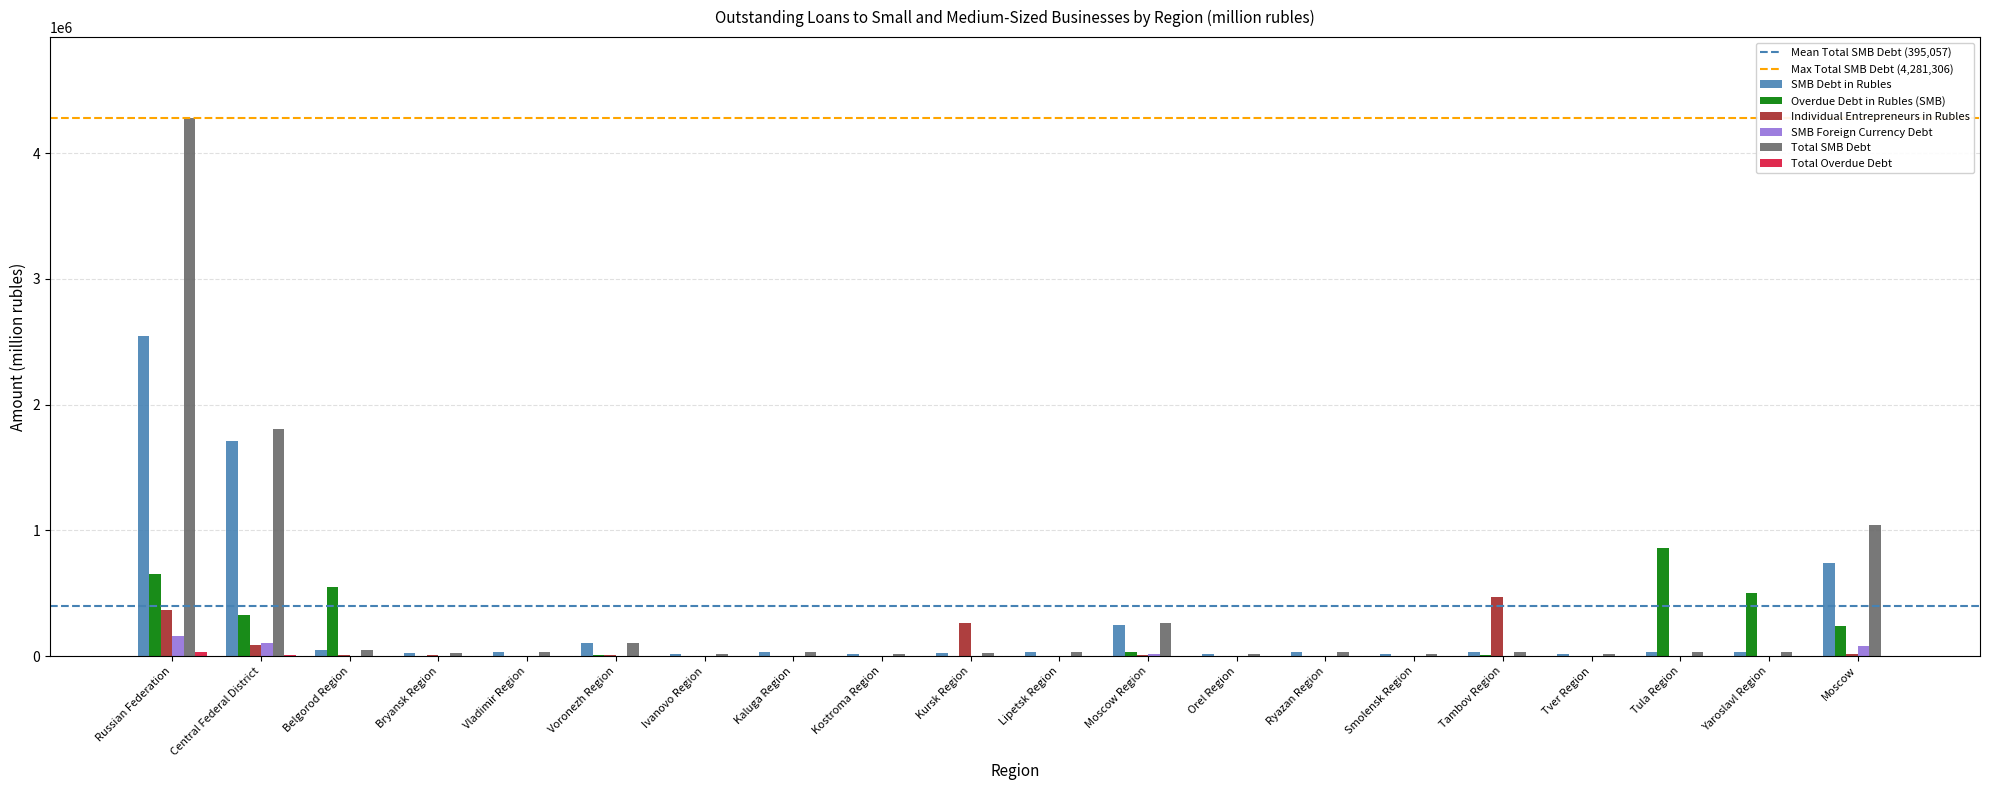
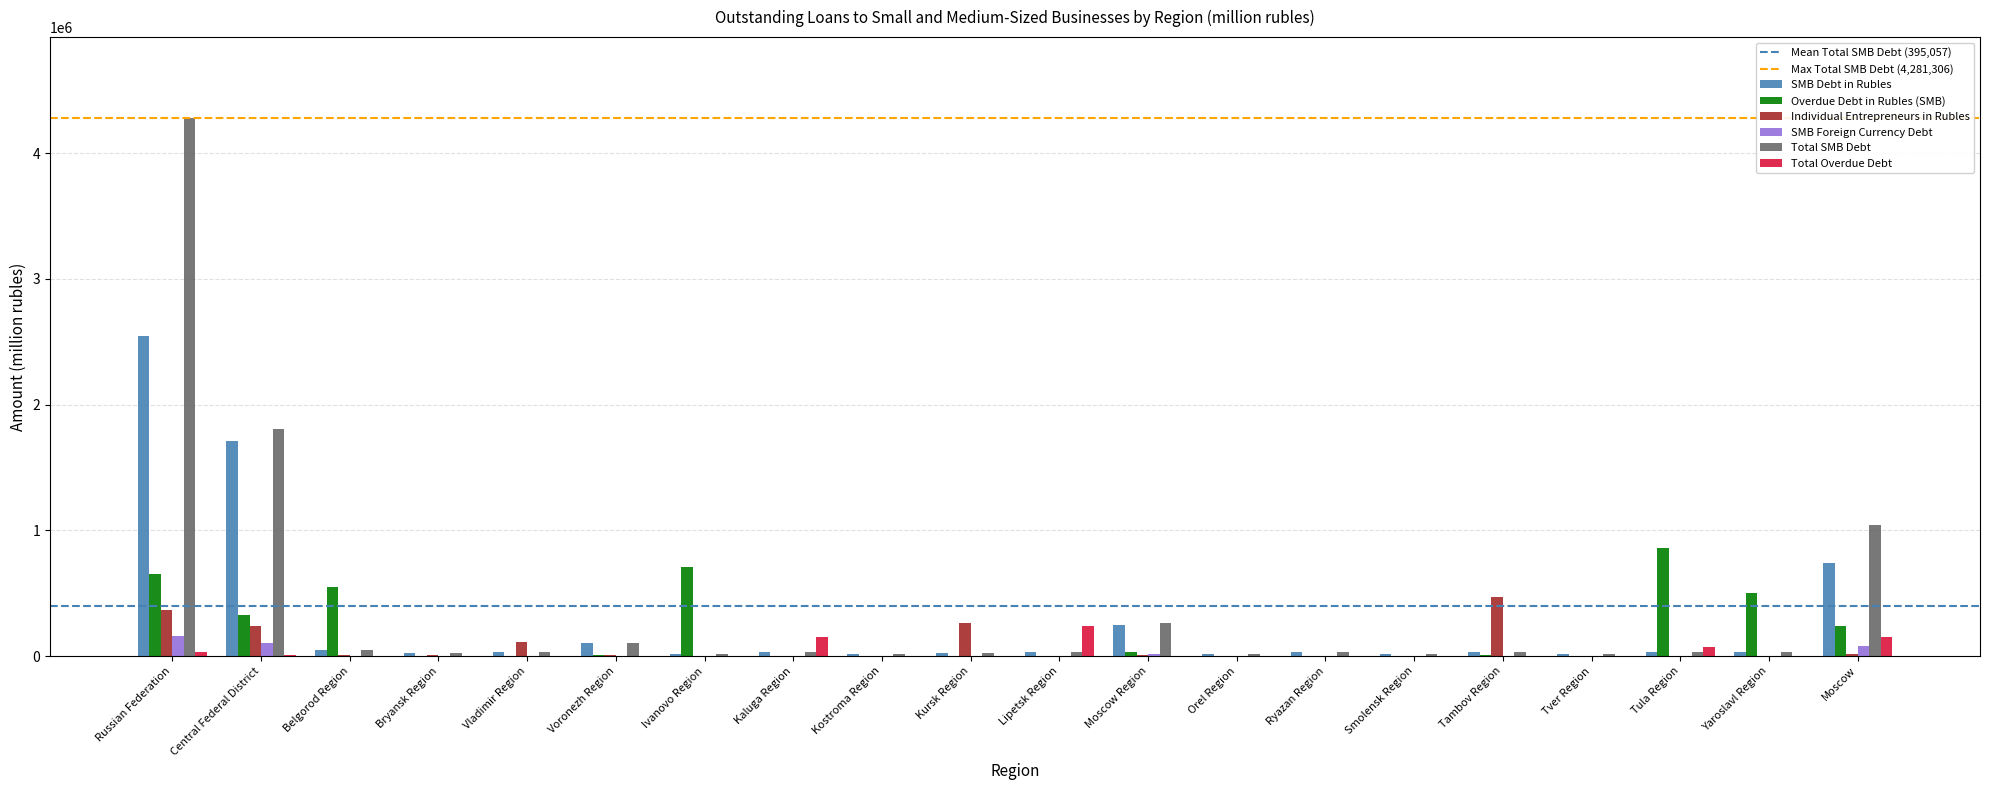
Individual Entrepreneurs in Rubles, Central Federal District: 90000 -> 240000
Individual Entrepreneurs in Rubles, Vladimir Region: 0 -> 110000
Overdue Debt in Rubles (SMB), Ivanovo Region: 0 -> 710000
Total Overdue Debt, Kaluga Region: 0 -> 160000
Total Overdue Debt, Lipetsk Region: 0 -> 240000
Total Overdue Debt, Tula Region: 0 -> 70000
Total Overdue Debt, Moscow: 0 -> 150000
